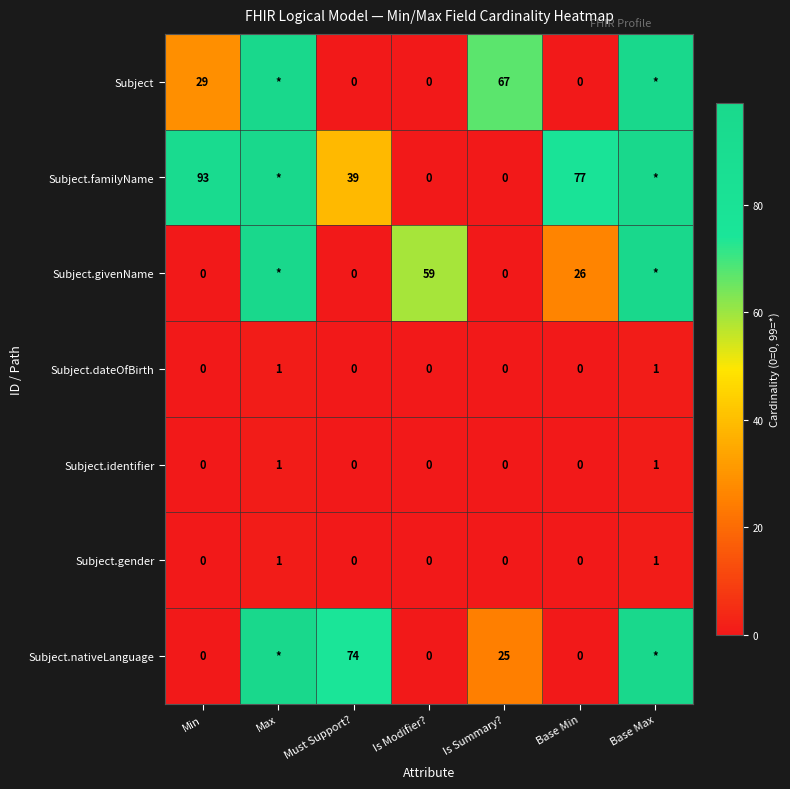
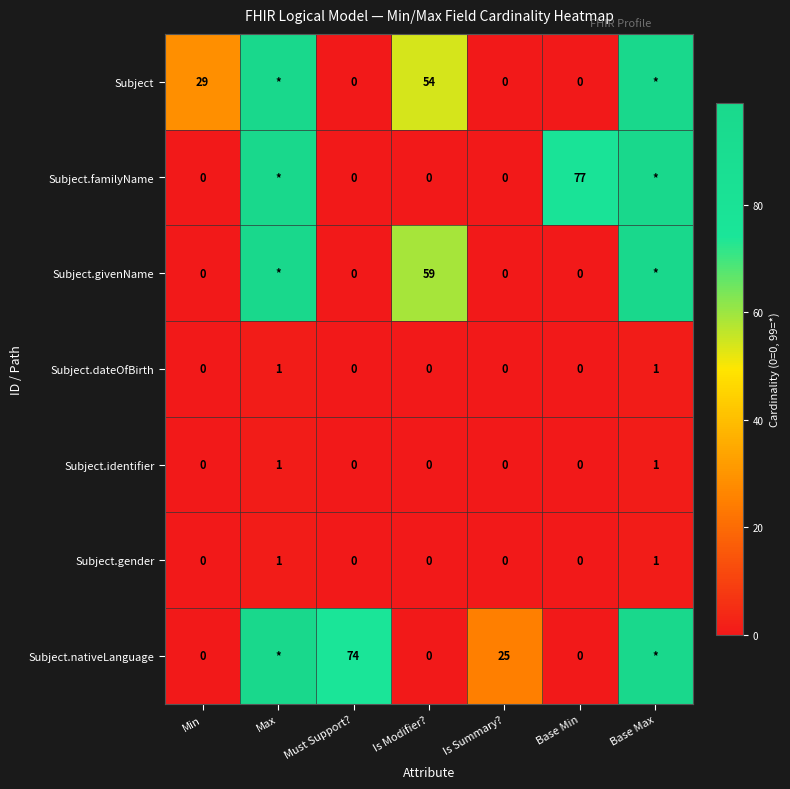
Subject, Is Modifier?: 0 -> 54
Subject, Is Summary?: 67 -> 0
Subject.familyName, Min: 93 -> 0
Subject.familyName, Must Support?: 39 -> 0
Subject.givenName, Base Min: 26 -> 0
